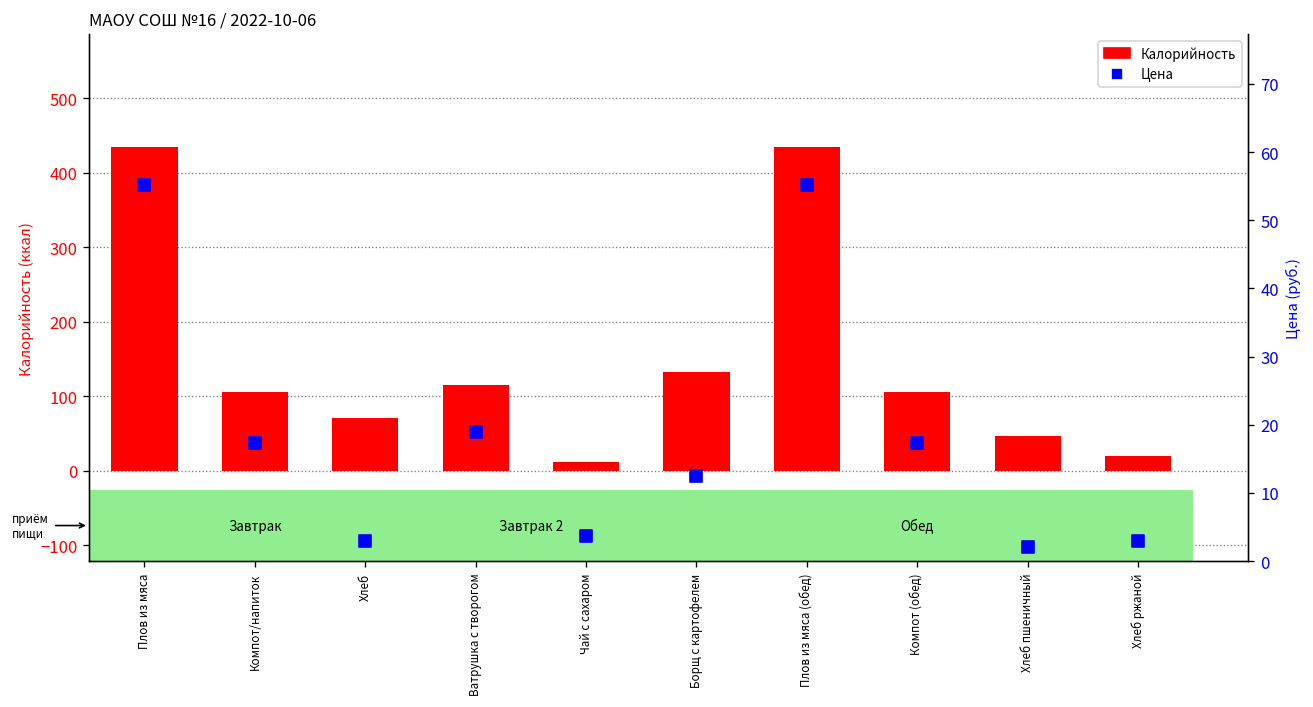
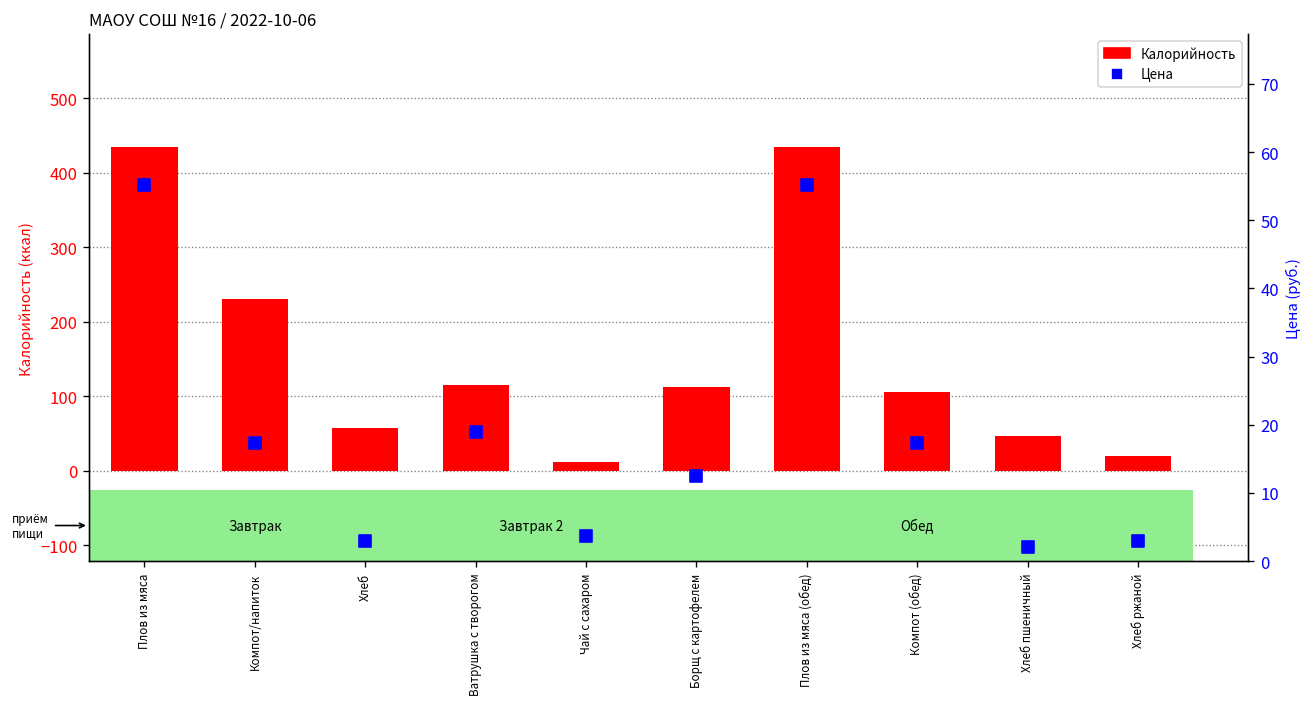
Калорийность, Компот/напиток: 110 -> 230
Калорийность, Хлеб: 70 -> 60
Калорийность, Борщ с картофелем: 130 -> 110
